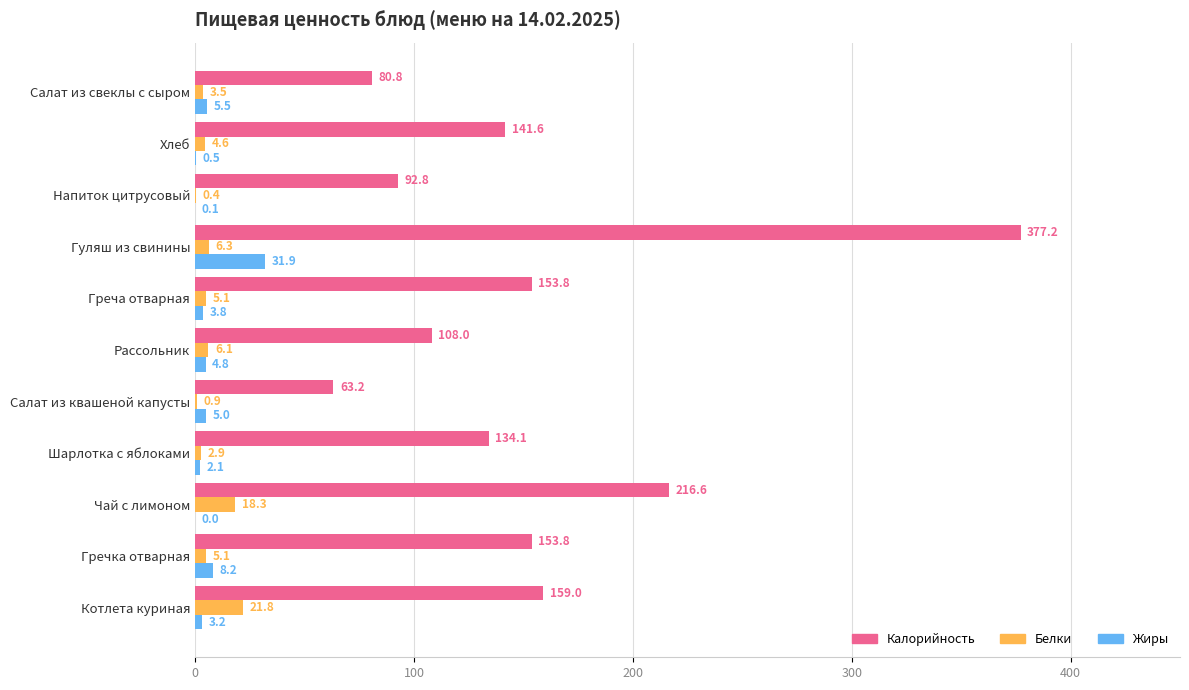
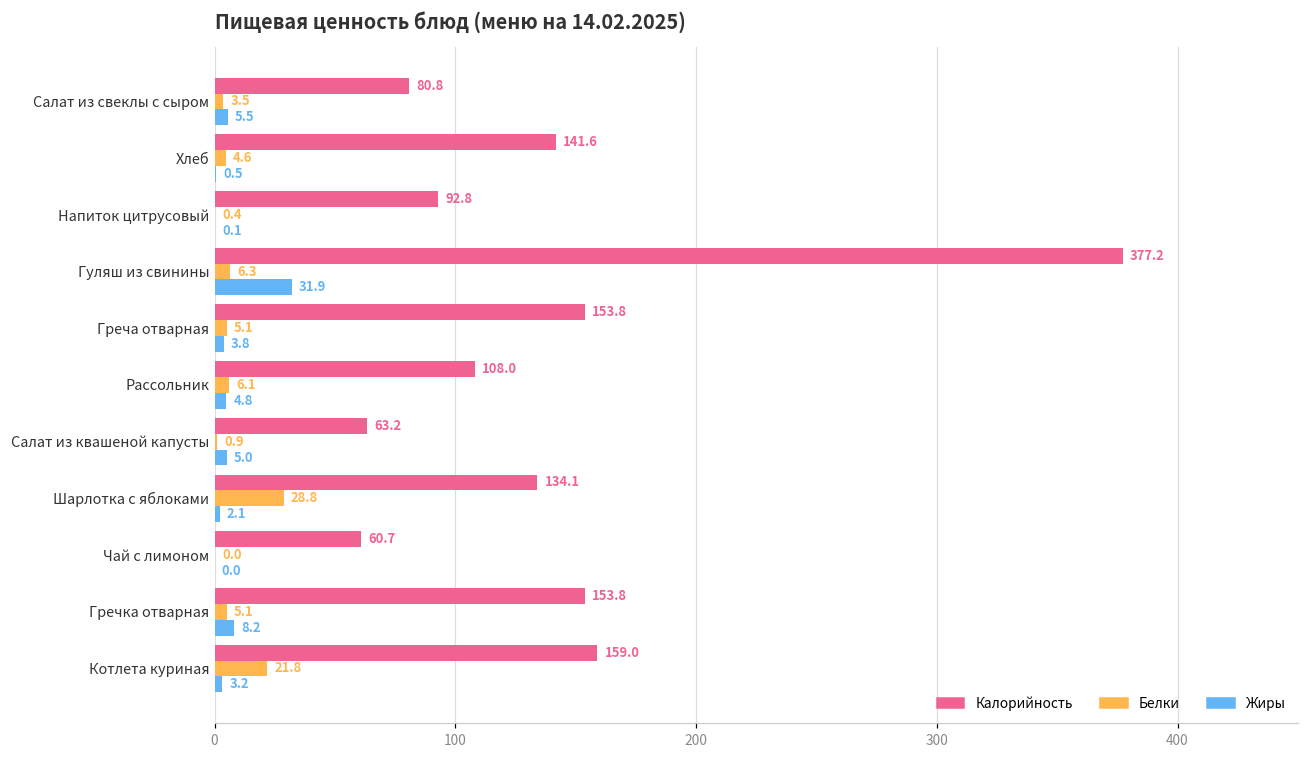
Белки, Шарлотка с яблоками: 2.9 -> 28.8
Калорийность, Чай с лимоном: 216.6 -> 60.7
Белки, Чай с лимоном: 18.3 -> 0.0
